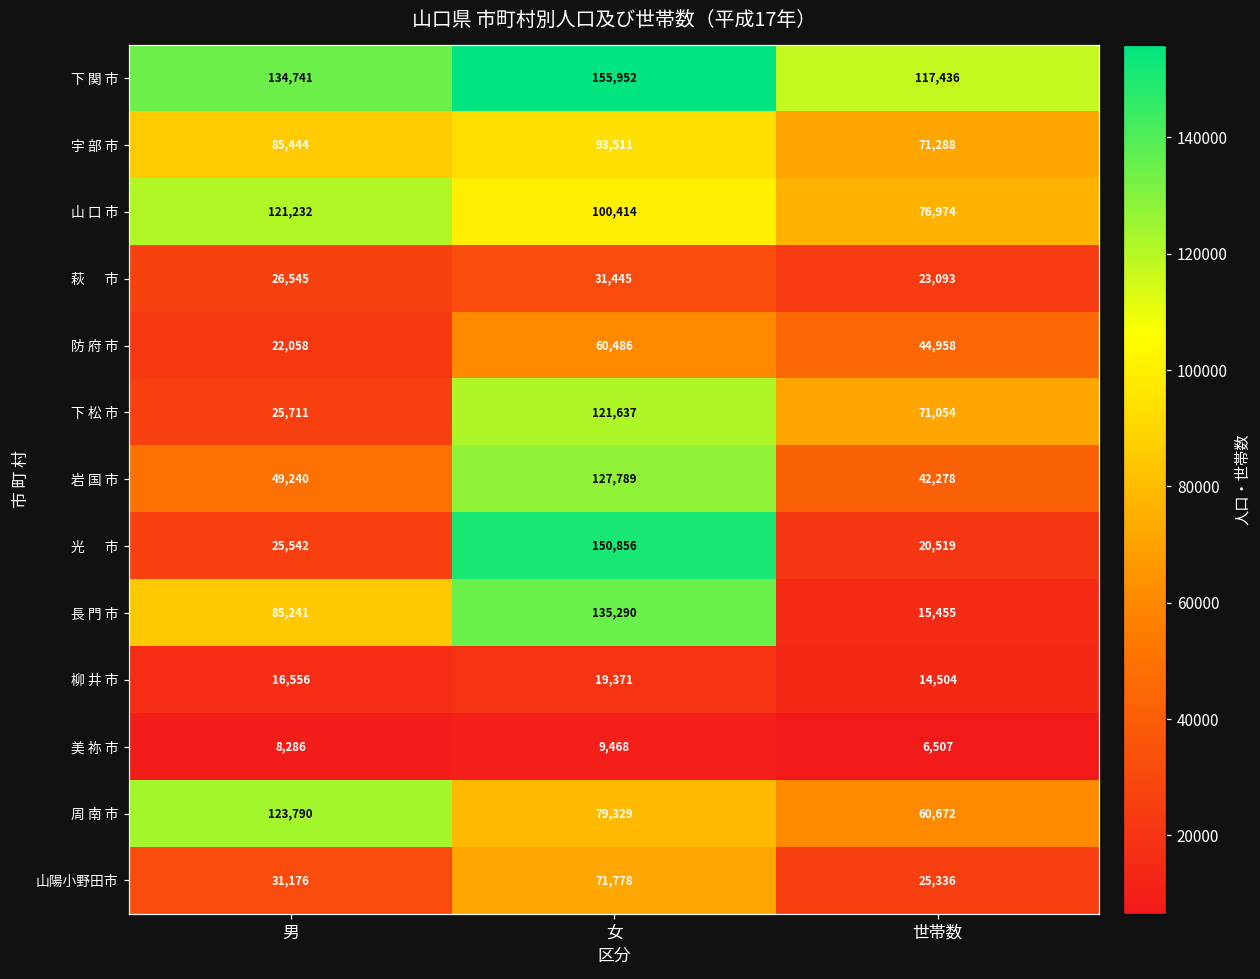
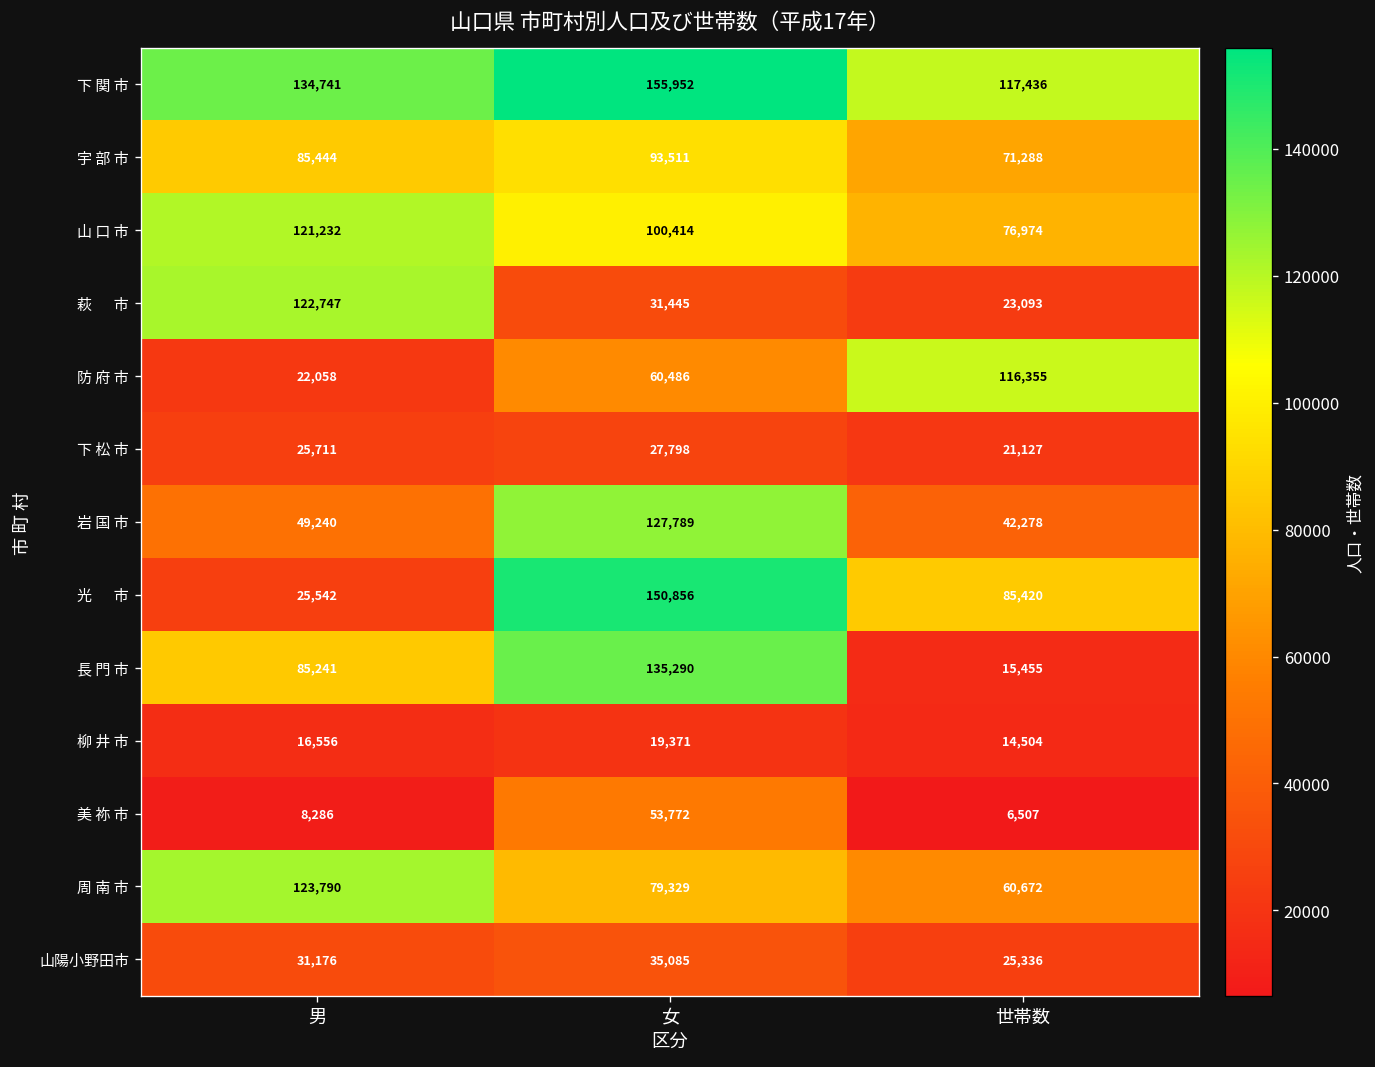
萩 市, 男: 26,545 -> 122,747
防 府 市, 世帯数: 44,958 -> 116,355
下 松 市, 女: 121,637 -> 27,798
下 松 市, 世帯数: 71,054 -> 21,127
光 市, 世帯数: 20,519 -> 85,420
美 祢 市, 女: 9,468 -> 53,772
山陽小野田市, 女: 71,778 -> 35,085
